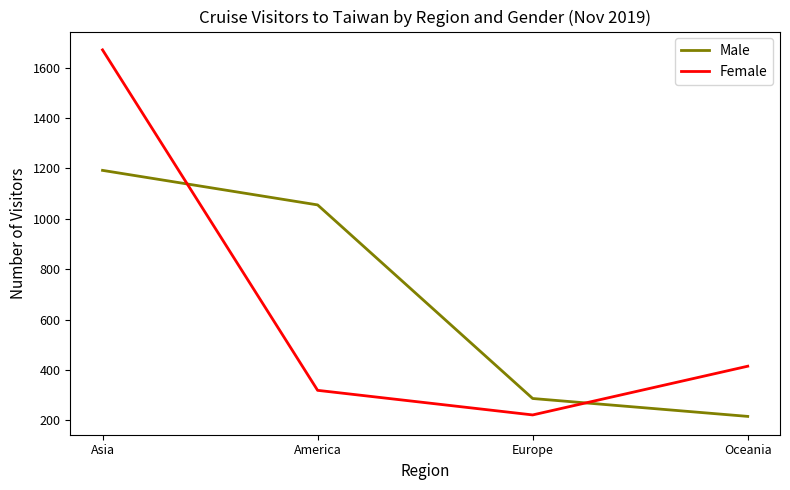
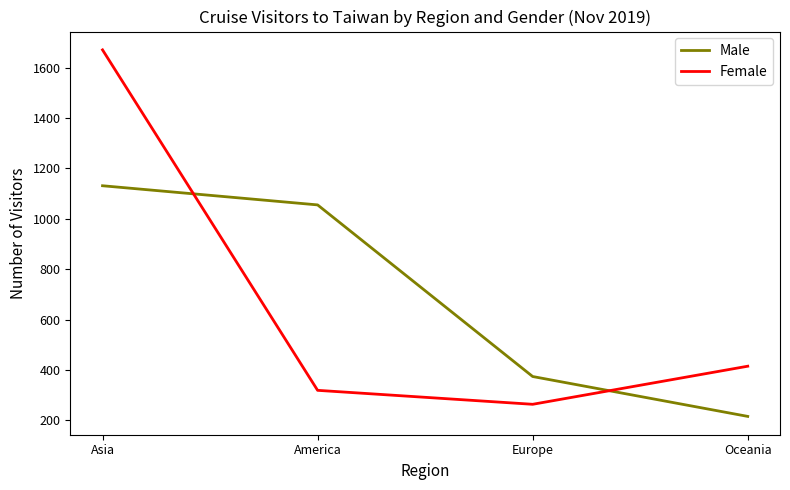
Male, Asia: 1190 -> 1130
Male, Europe: 290 -> 370
Female, Europe: 220 -> 260
